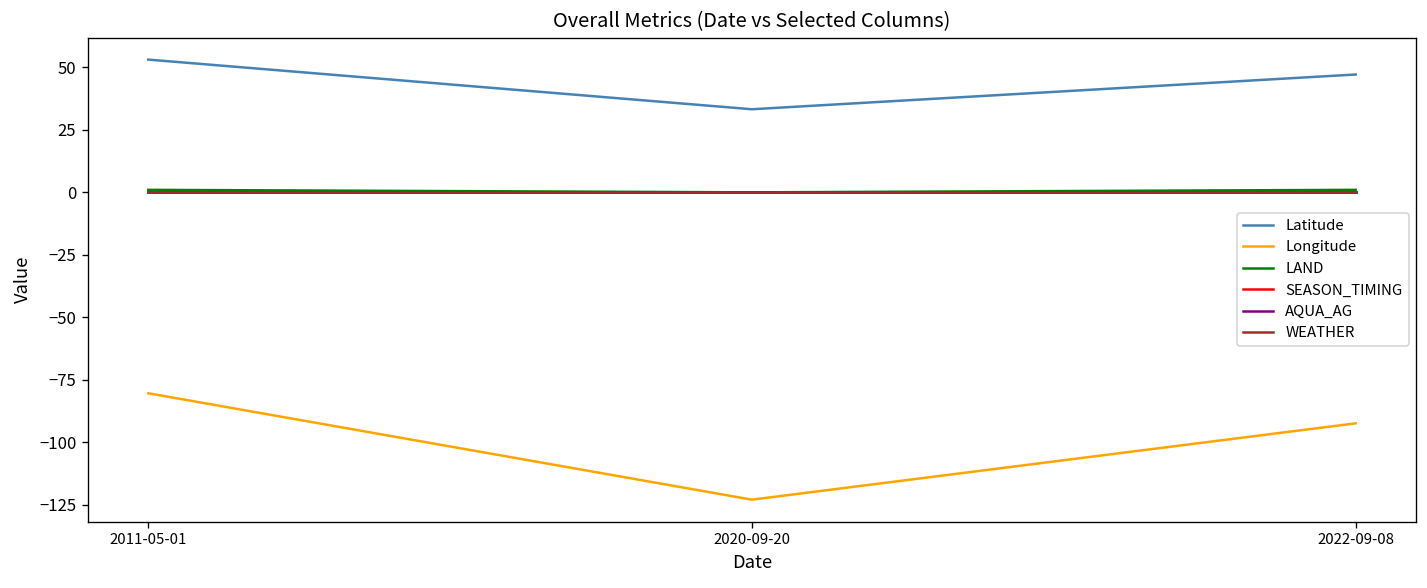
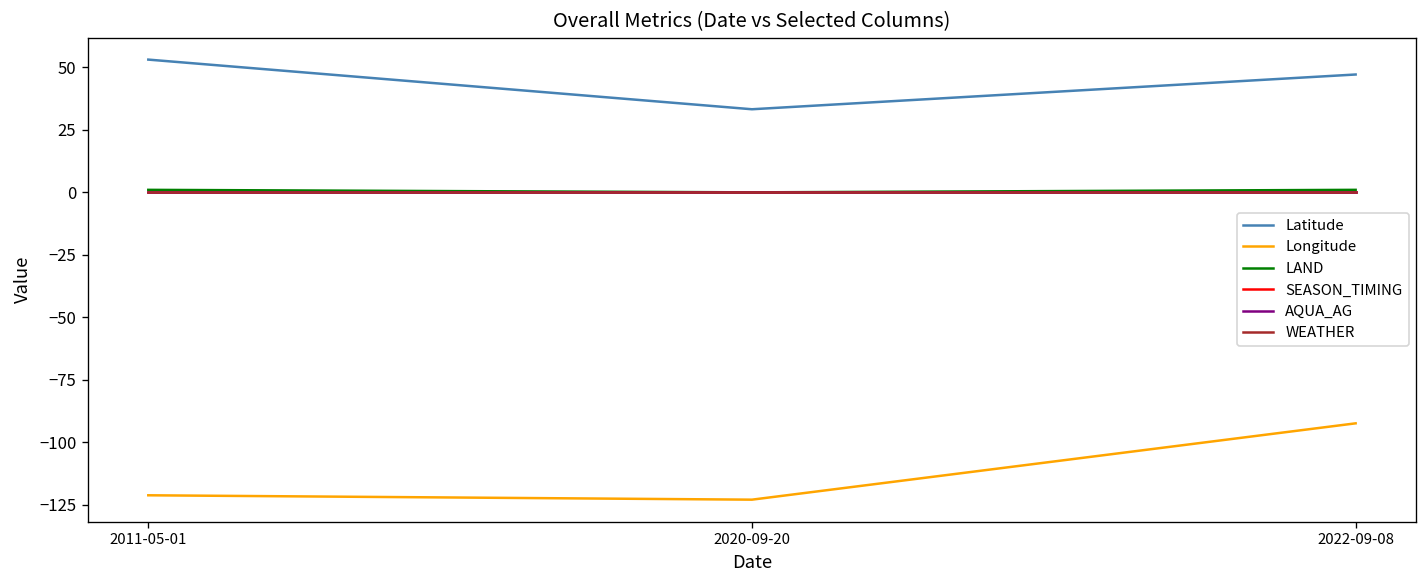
Longitude, 2011-05-01: -80 -> -121
